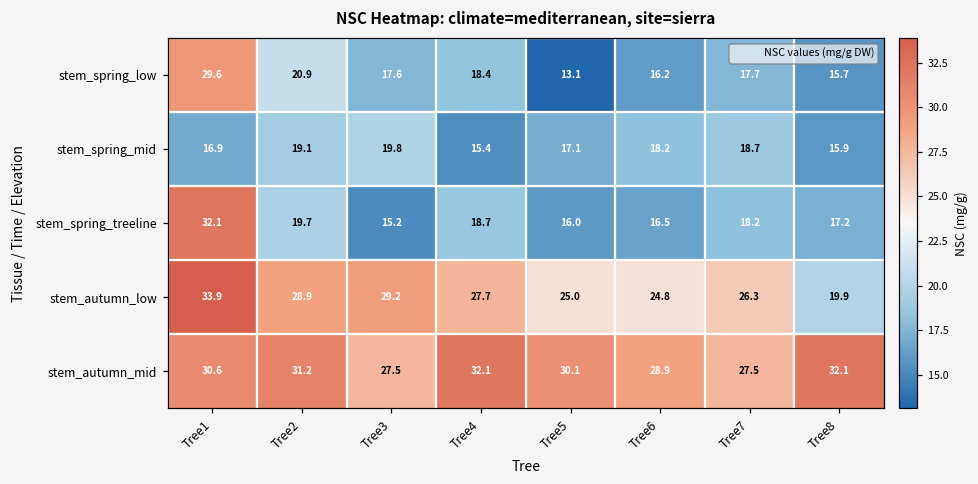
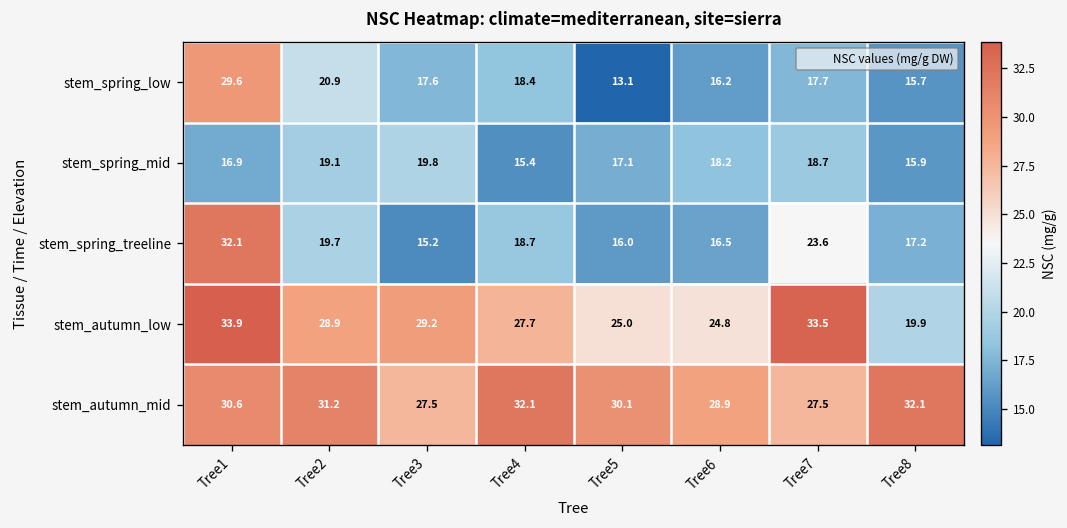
stem_spring_treeline, Tree7: 18.2 -> 23.6
stem_autumn_low, Tree7: 26.3 -> 33.5
